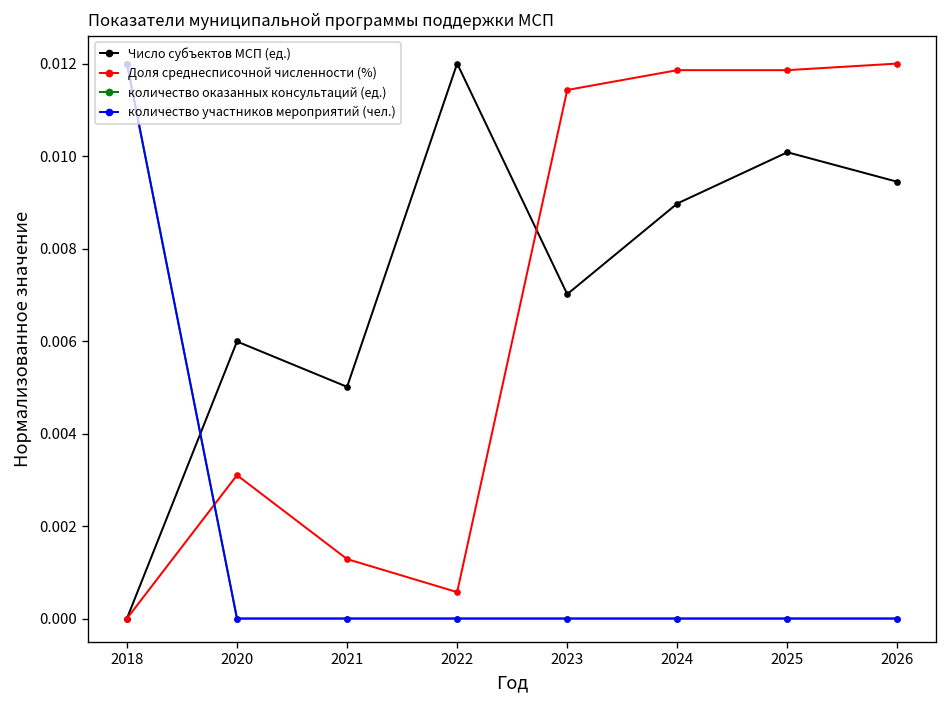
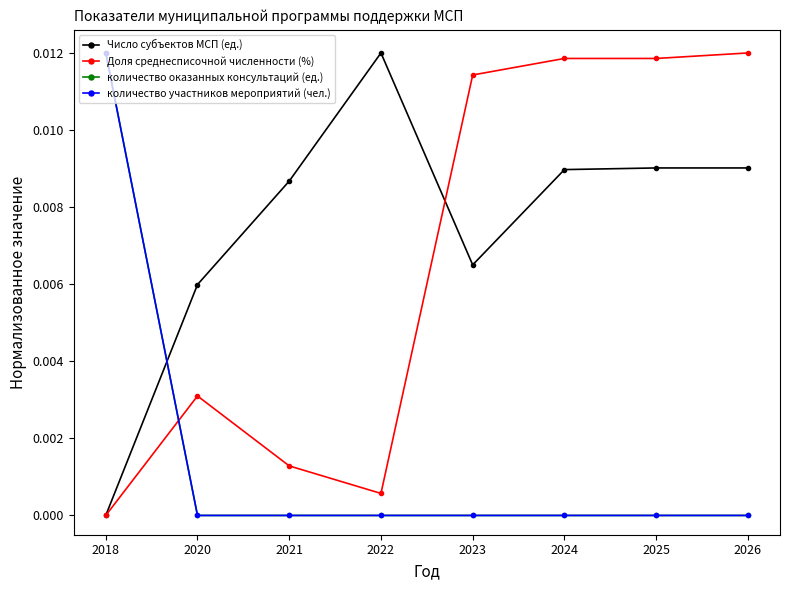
Число субъектов МСП (ед.), 2021: 0.0050 -> 0.0087
Число субъектов МСП (ед.), 2023: 0.0070 -> 0.0065
Число субъектов МСП (ед.), 2025: 0.0101 -> 0.0090
Число субъектов МСП (ед.), 2026: 0.0094 -> 0.0090
